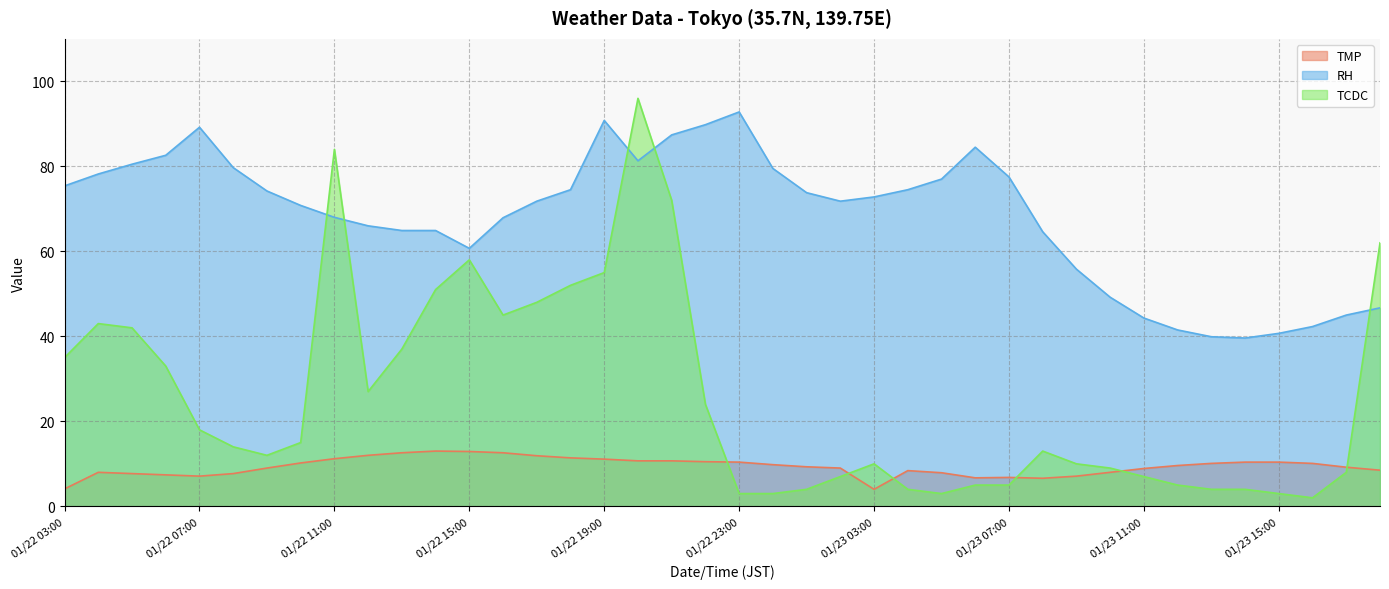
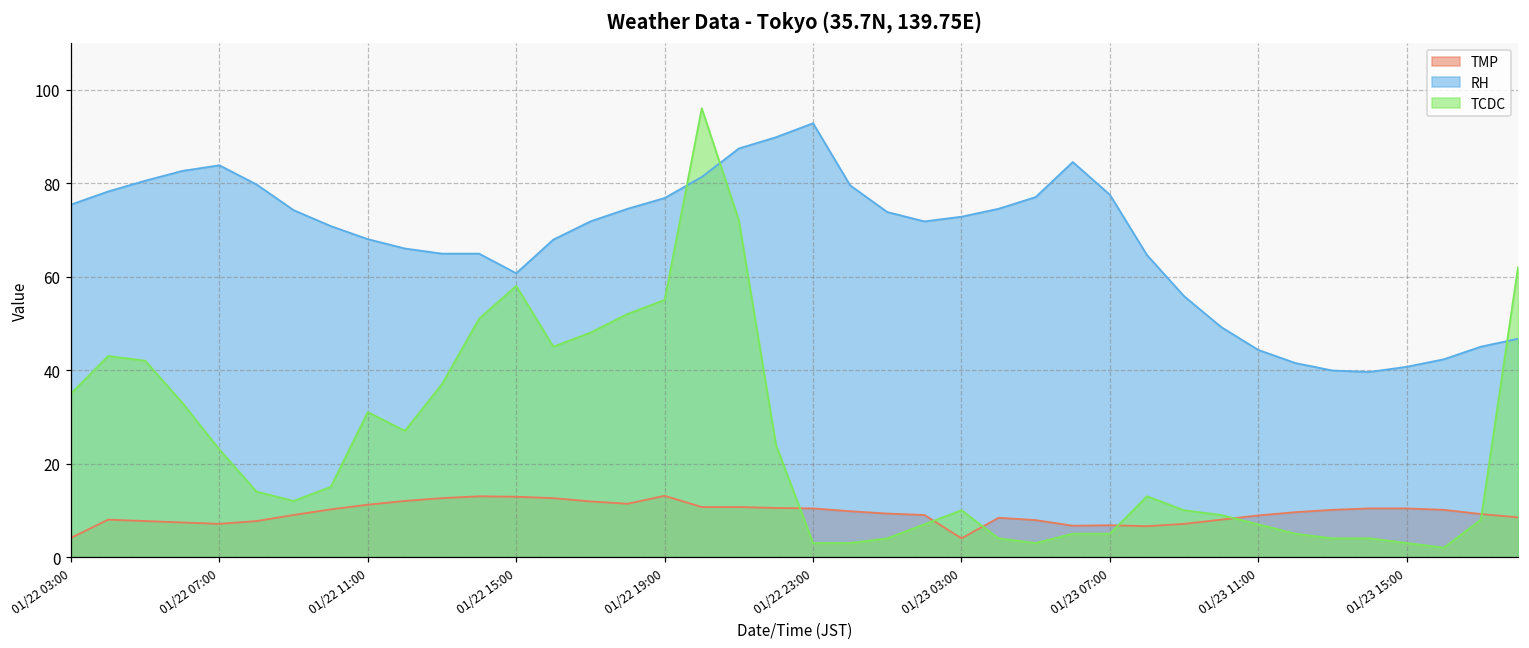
RH, 01/22 07:00: 89 -> 84
TCDC, 01/22 07:00: 18 -> 23
TCDC, 01/22 11:00: 84 -> 31
TMP, 01/22 19:00: 11 -> 13
RH, 01/22 19:00: 91 -> 77
